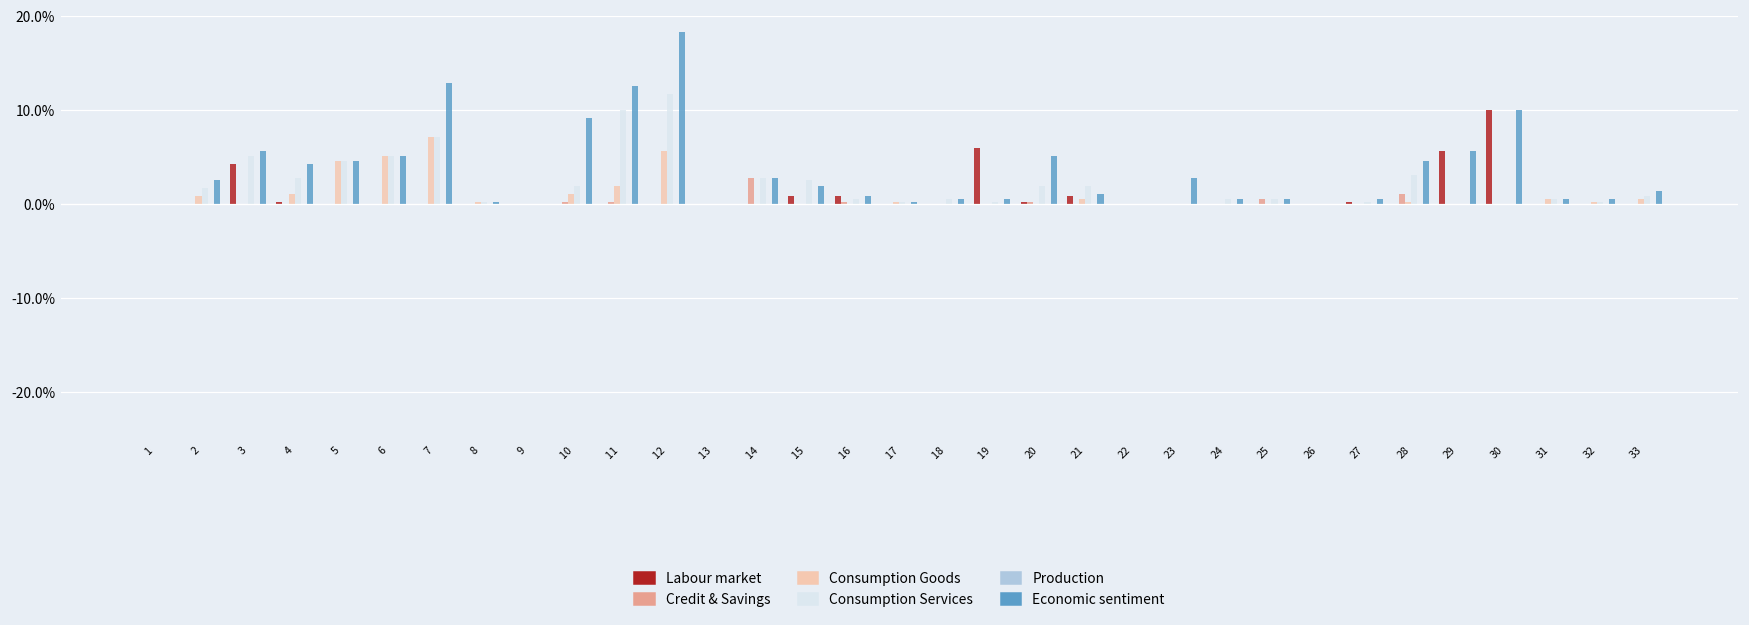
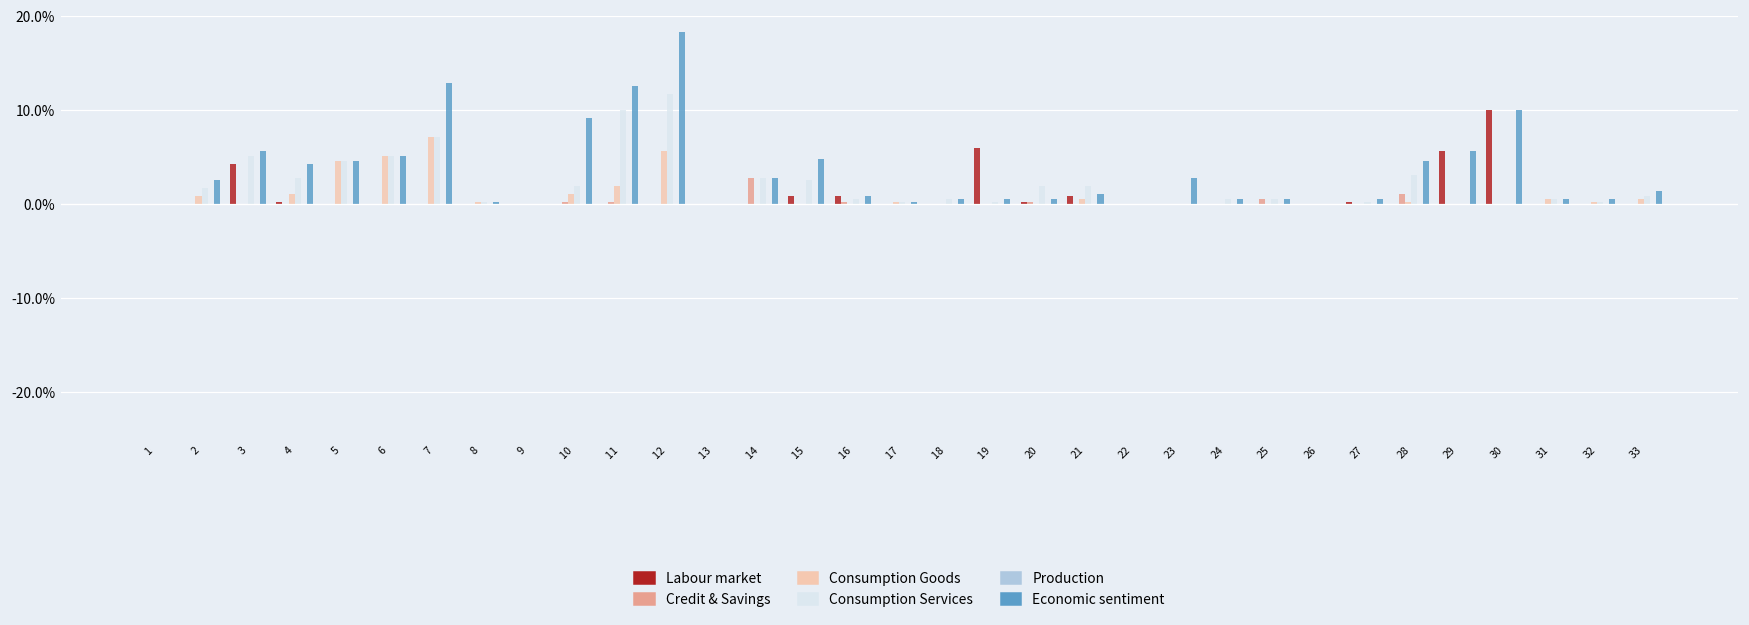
Economic sentiment, 15: 2% -> 5%
Economic sentiment, 20: 5% -> 1%
